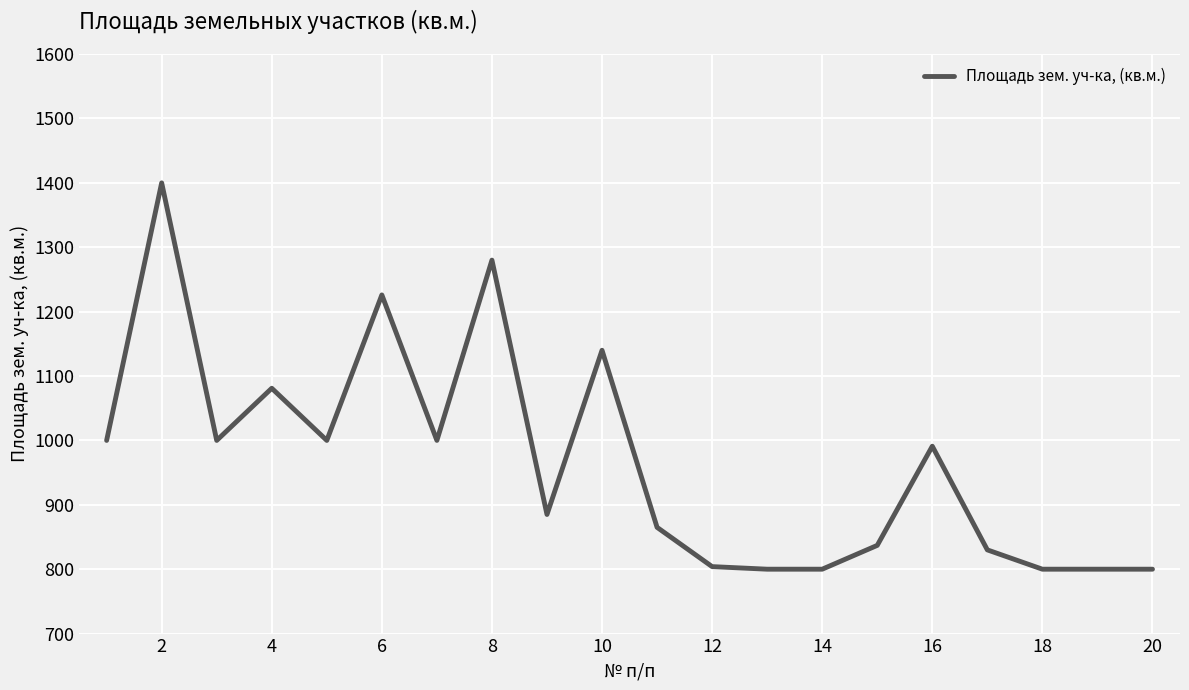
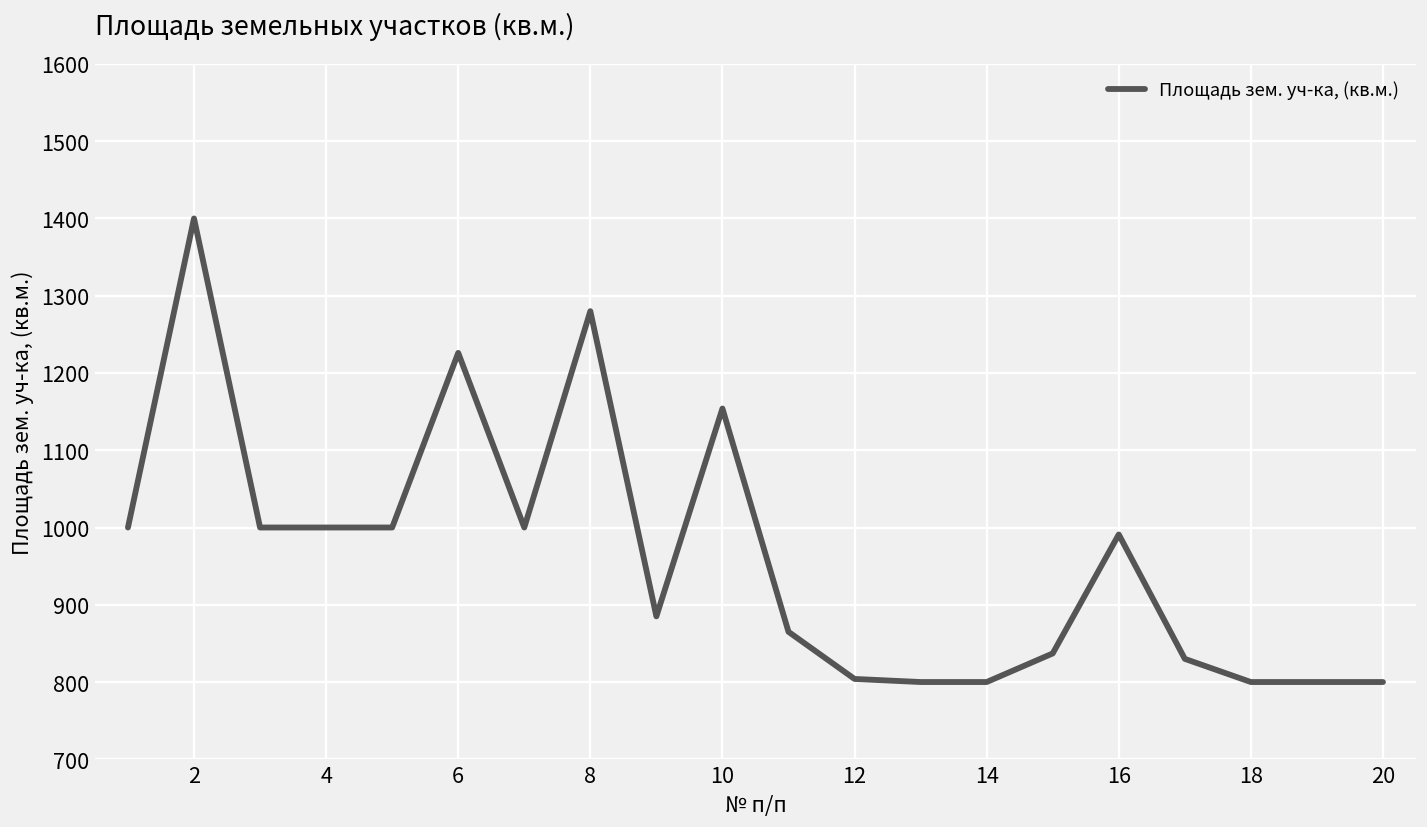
4: 1080 -> 1000
10: 1140 -> 1150
